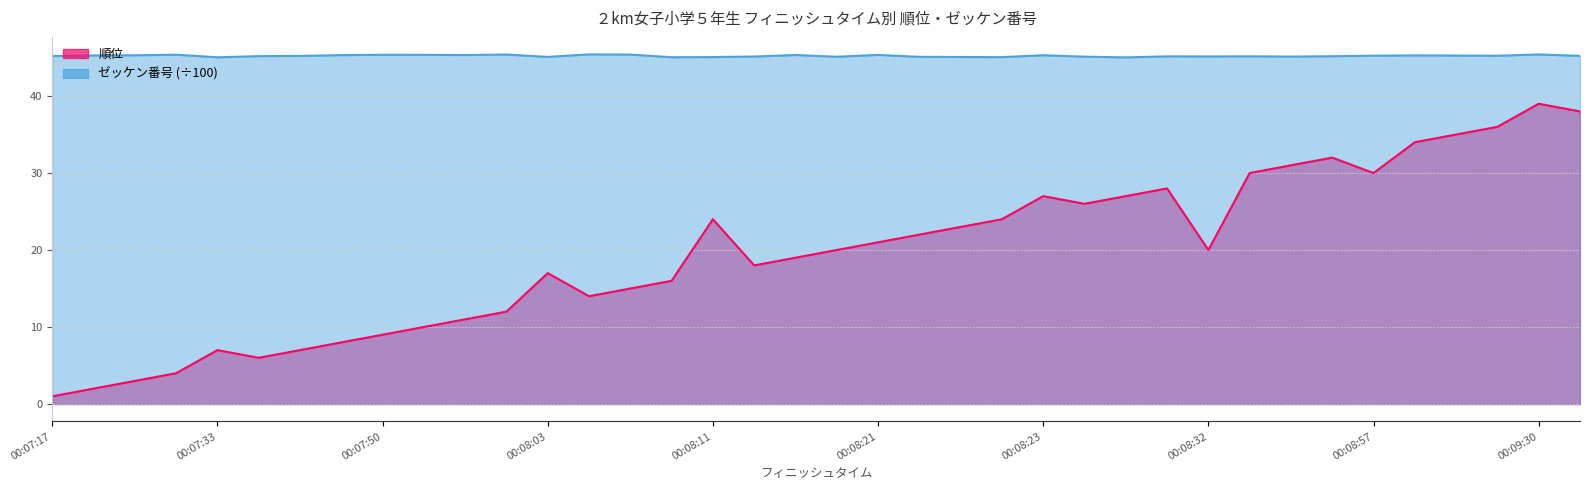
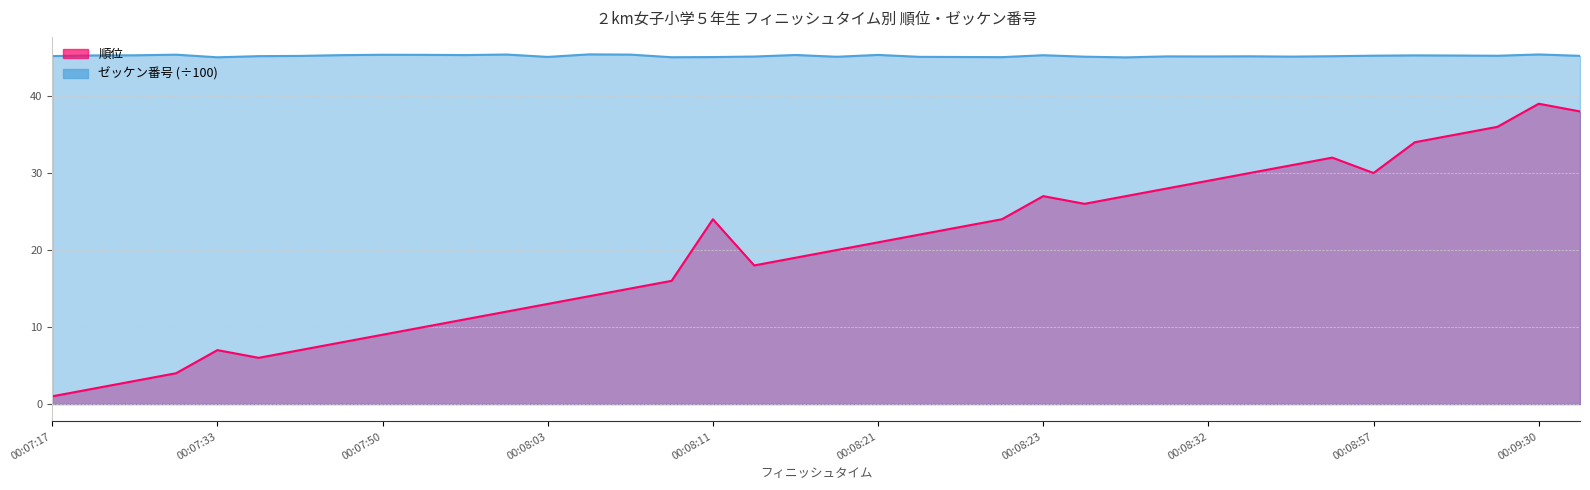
順位, 00:08:03: 17 -> 13
順位, 00:08:32: 20 -> 29
